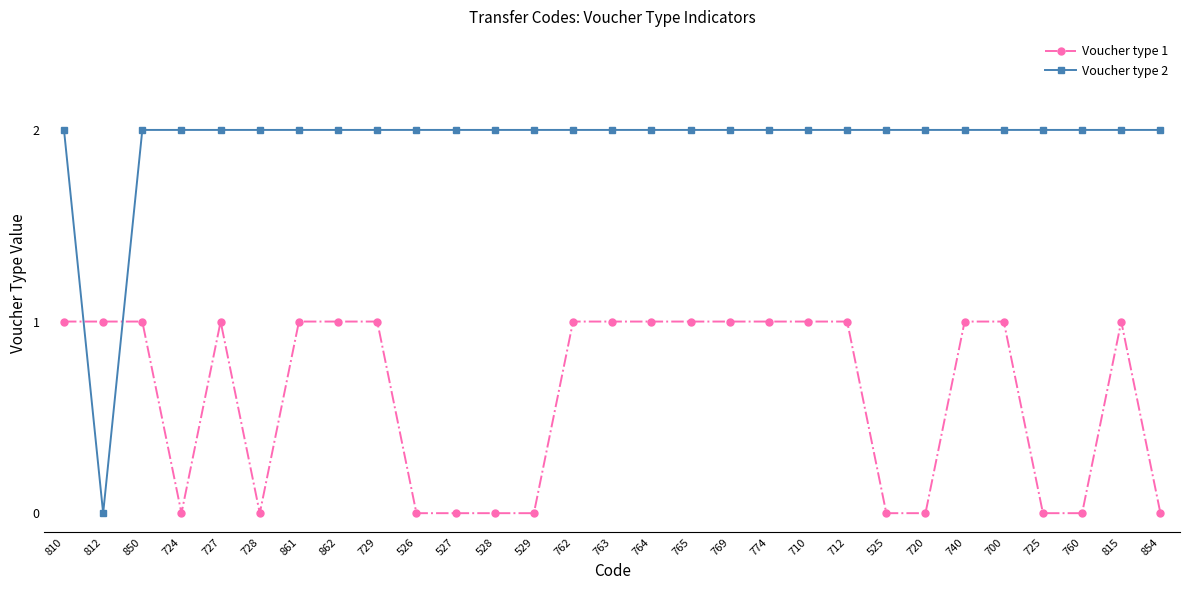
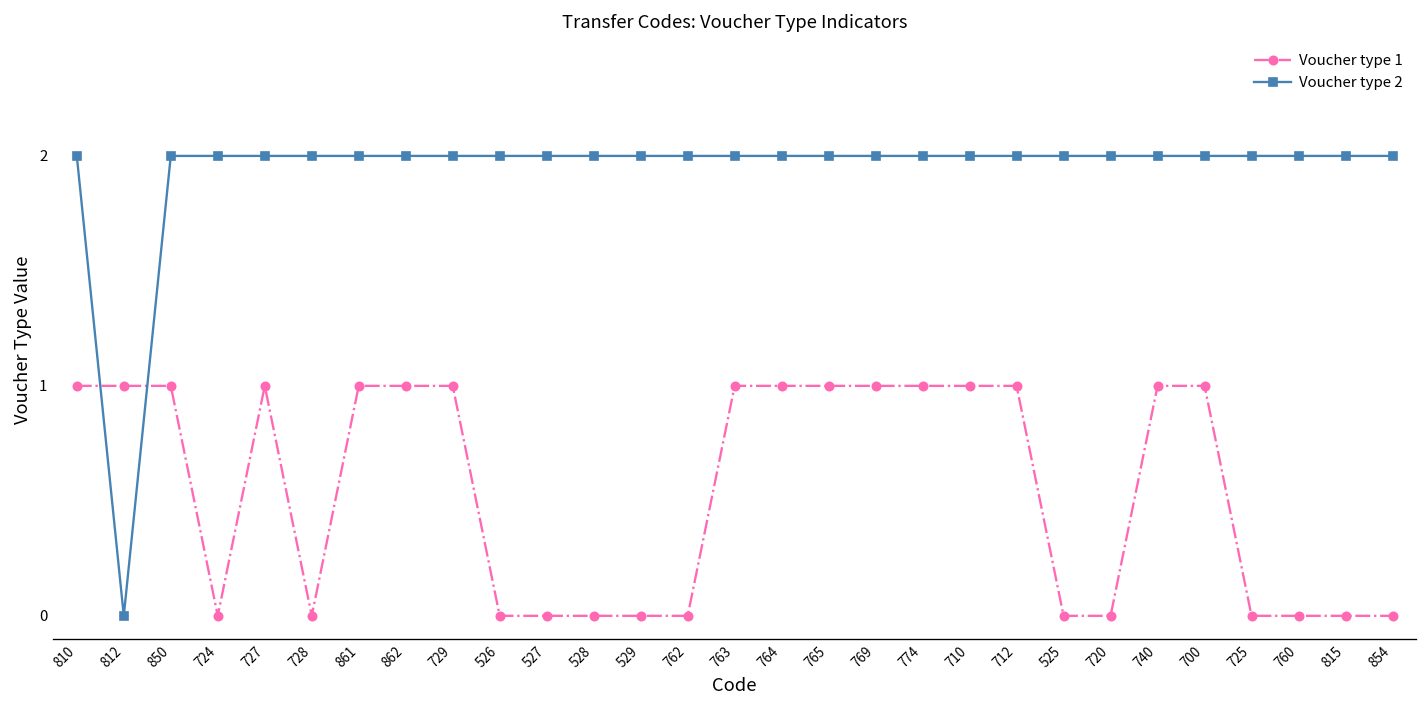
Voucher type 1, 762: 1 -> 0
Voucher type 1, 815: 1 -> 0
